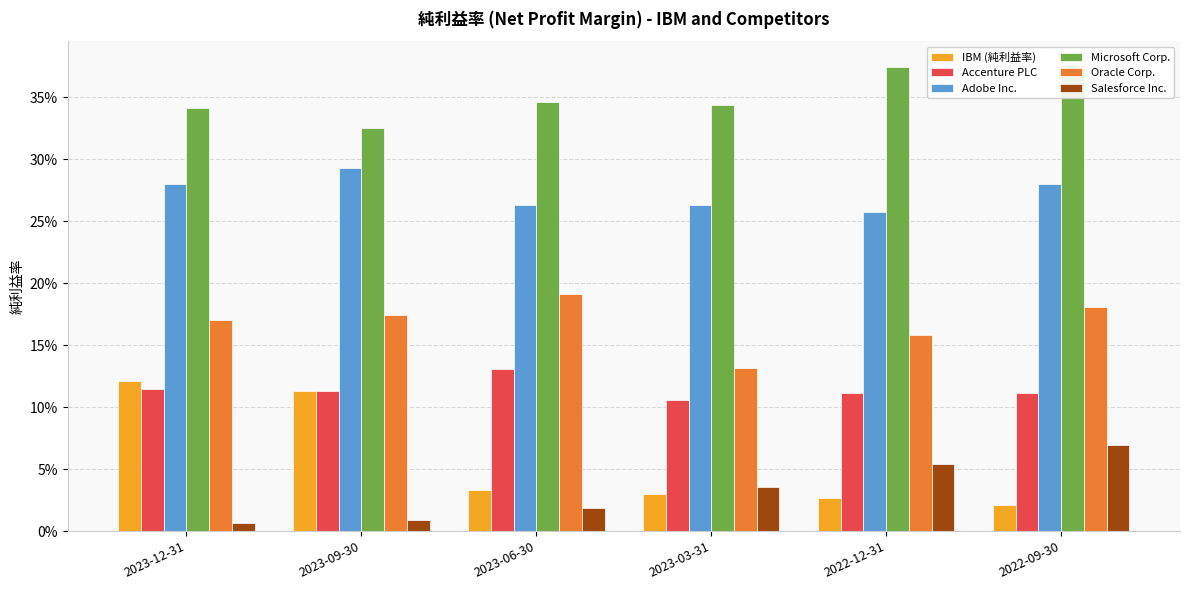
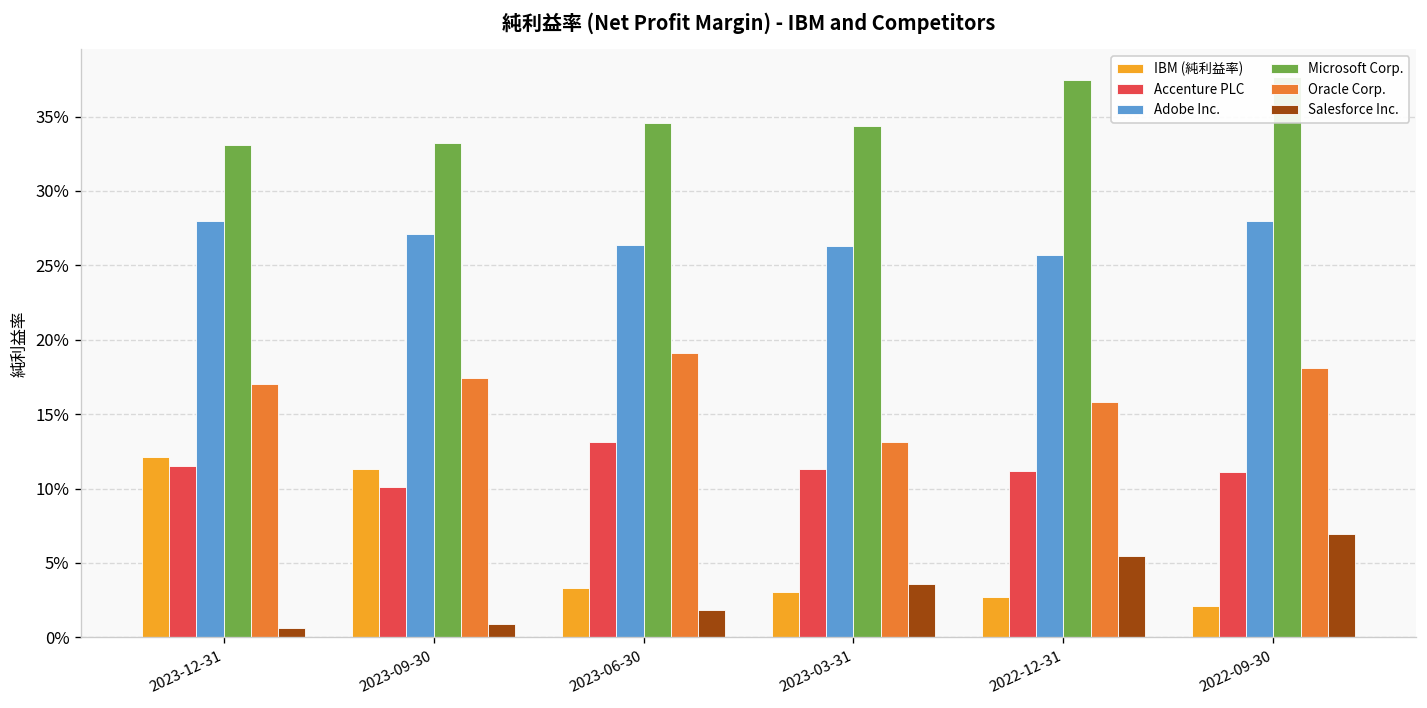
Microsoft Corp., 2023-12-31: 34.2% -> 33.1%
Accenture PLC, 2023-09-30: 11.3% -> 10.1%
Adobe Inc., 2023-09-30: 29.3% -> 27.1%
Microsoft Corp., 2023-09-30: 32.5% -> 33.3%
Accenture PLC, 2023-03-31: 10.6% -> 11.3%
